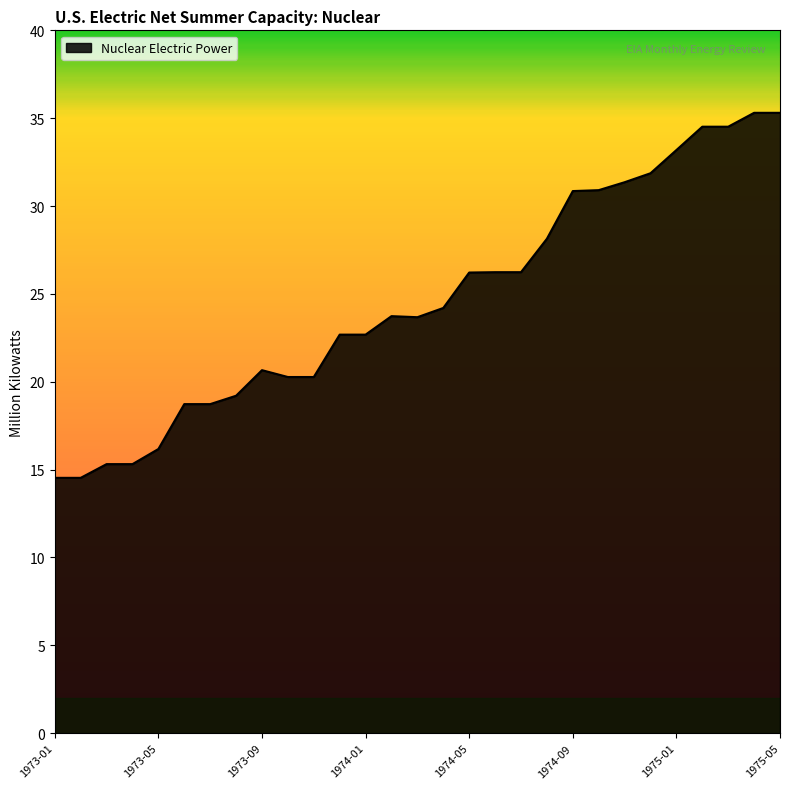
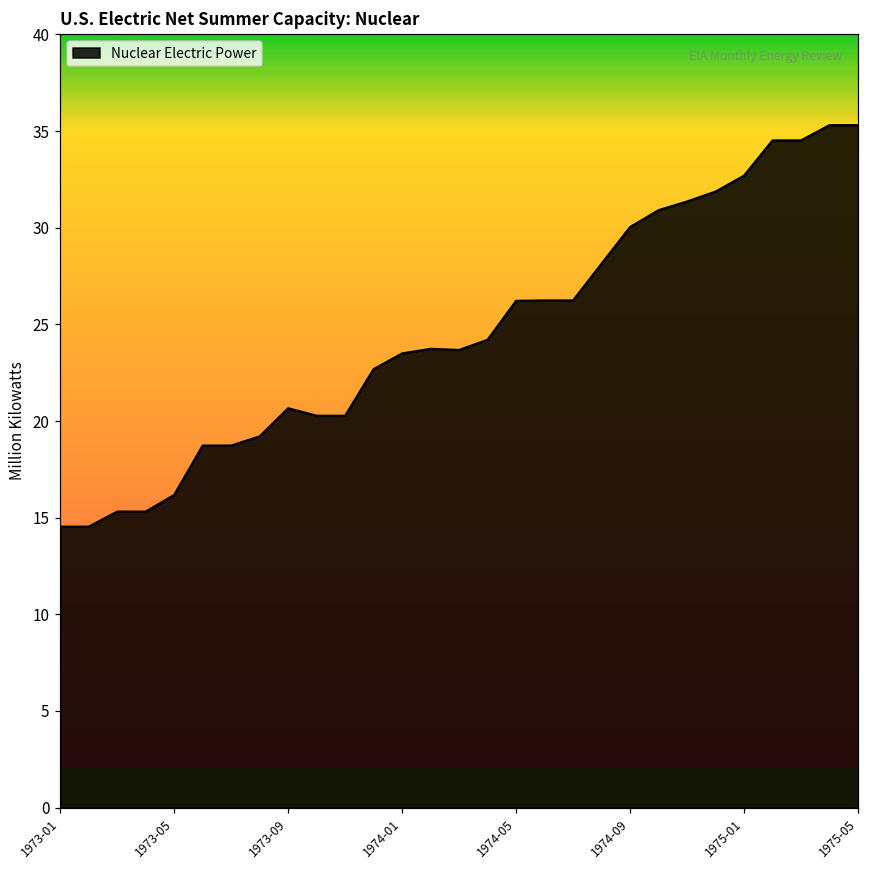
1974-01: 22.7 -> 23.5
1974-09: 30.9 -> 30.0
1975-01: 33.2 -> 32.7
